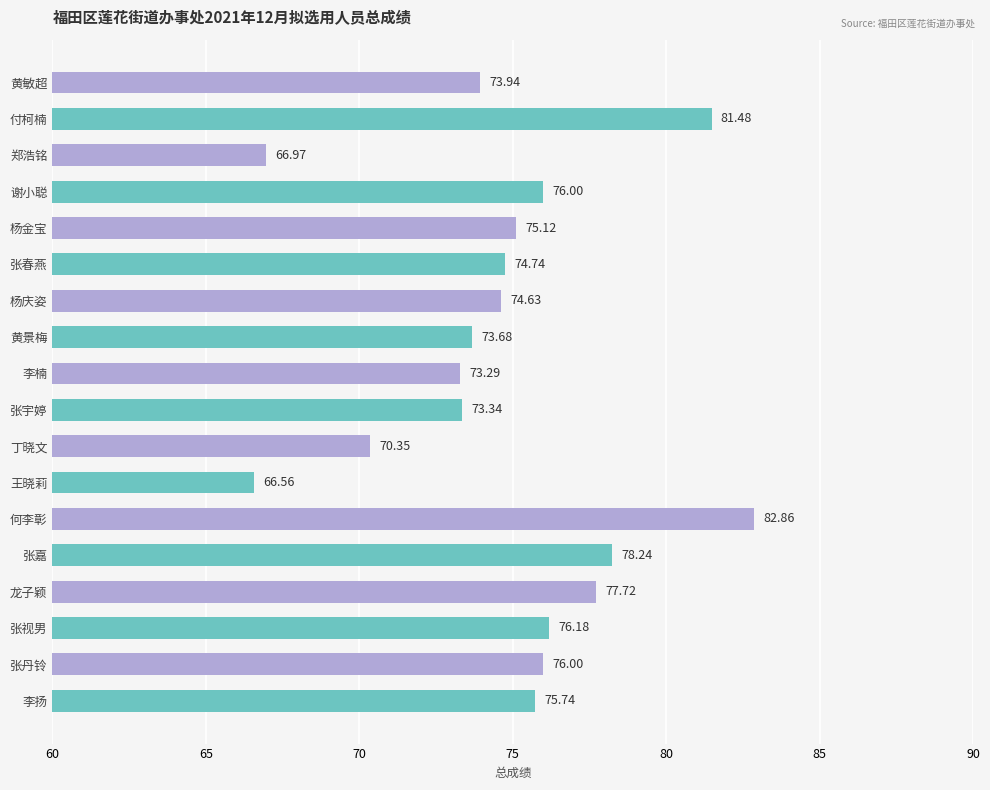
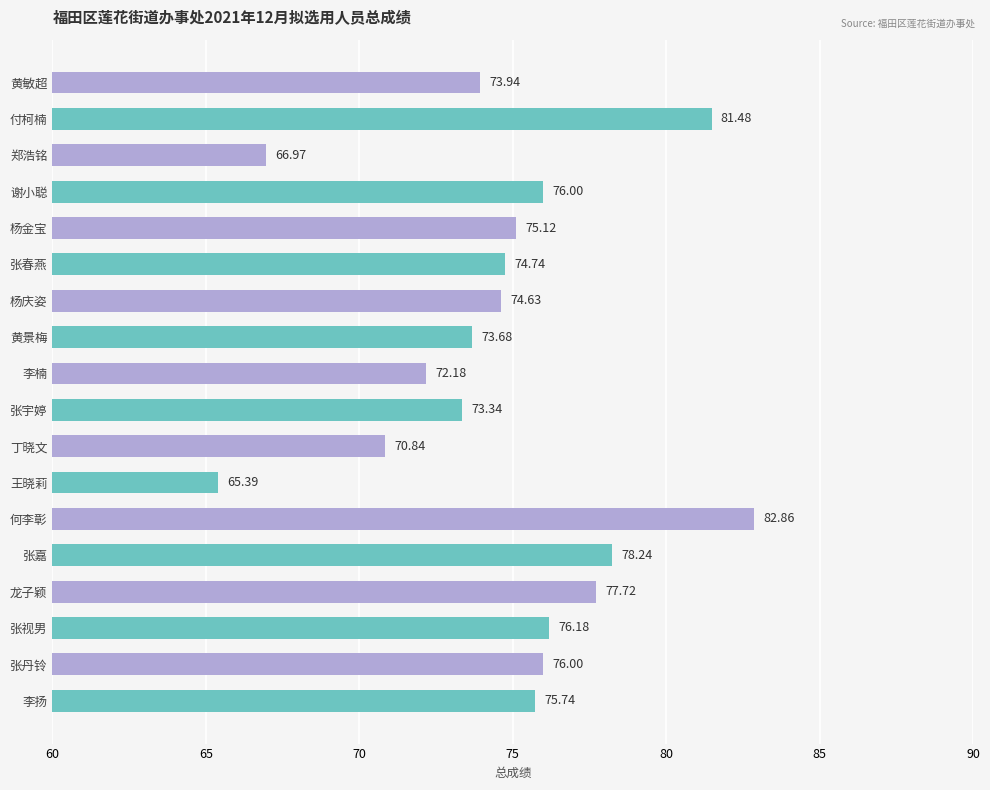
李楠: 73.29 -> 72.18
丁晓文: 70.35 -> 70.84
王晓莉: 66.56 -> 65.39
